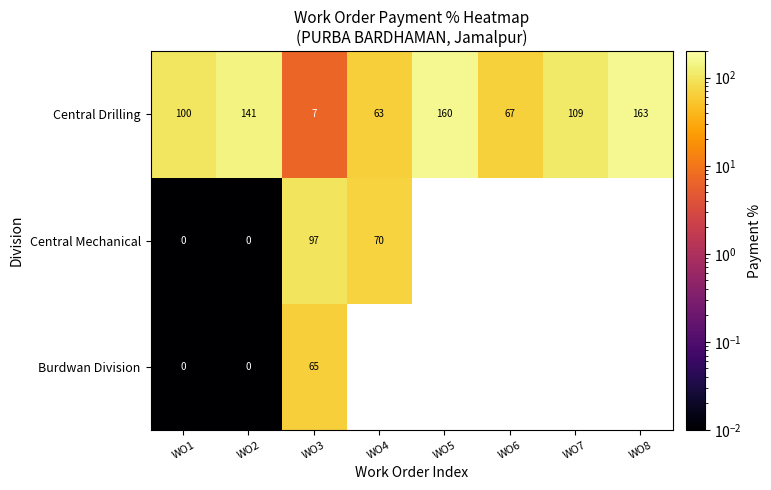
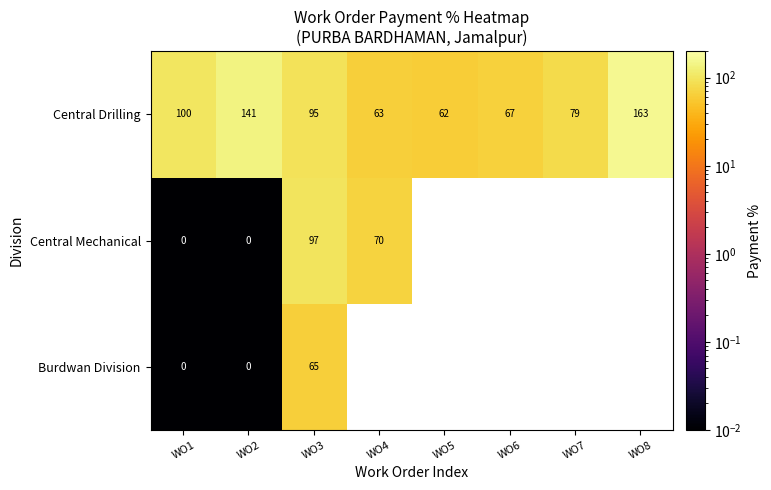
Central Drilling, WO3: 7 -> 95
Central Drilling, WO5: 160 -> 62
Central Drilling, WO7: 109 -> 79
